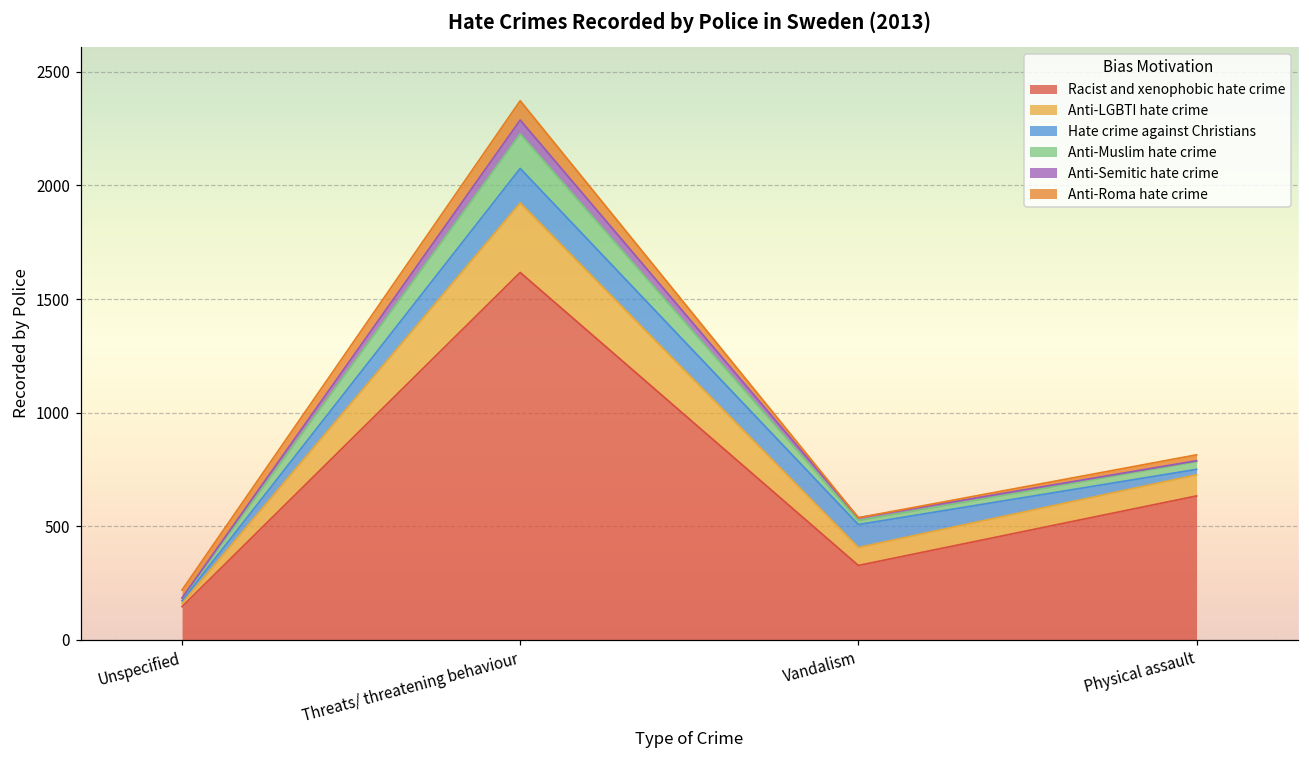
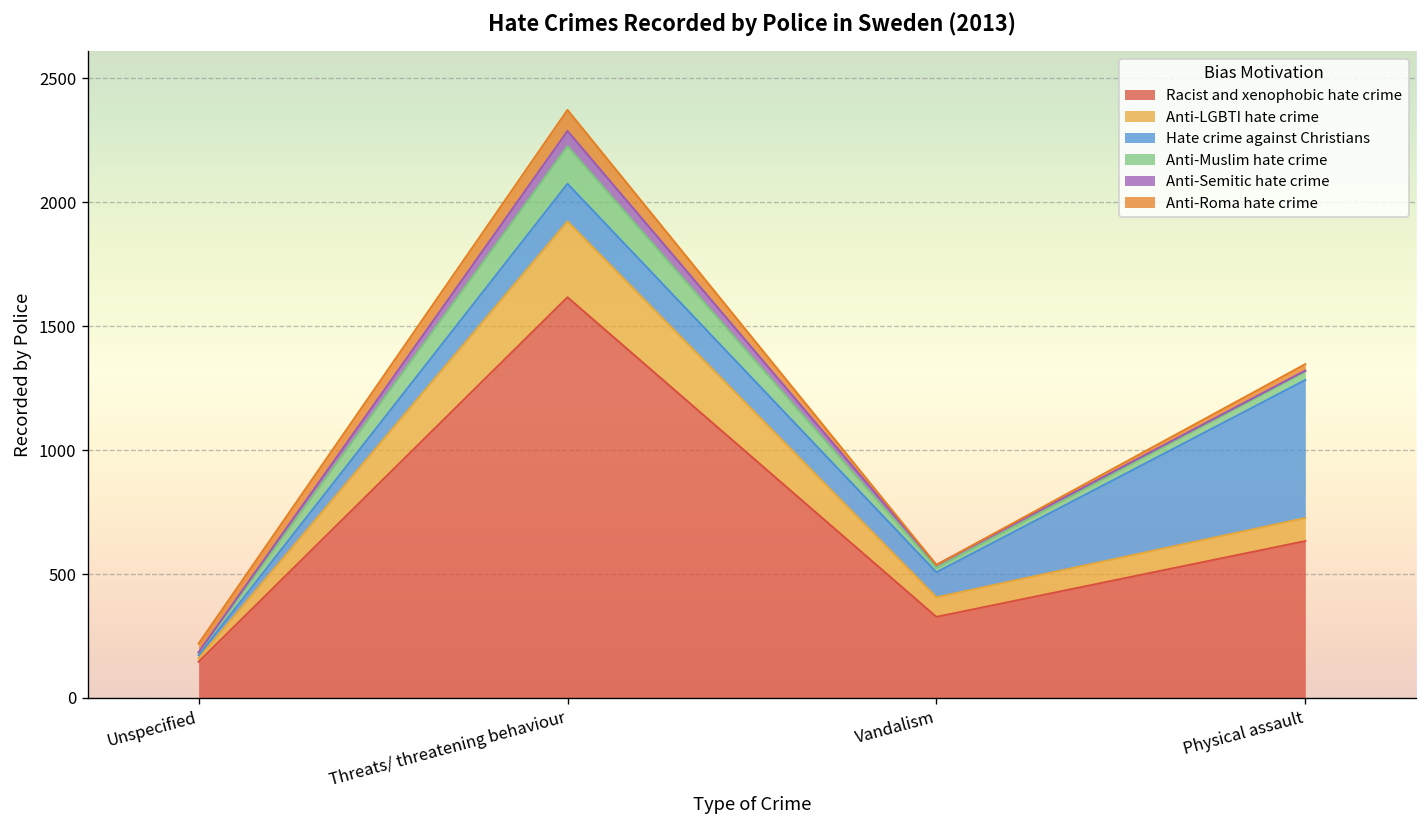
Hate crime against Christians, Physical assault: 20 -> 560
